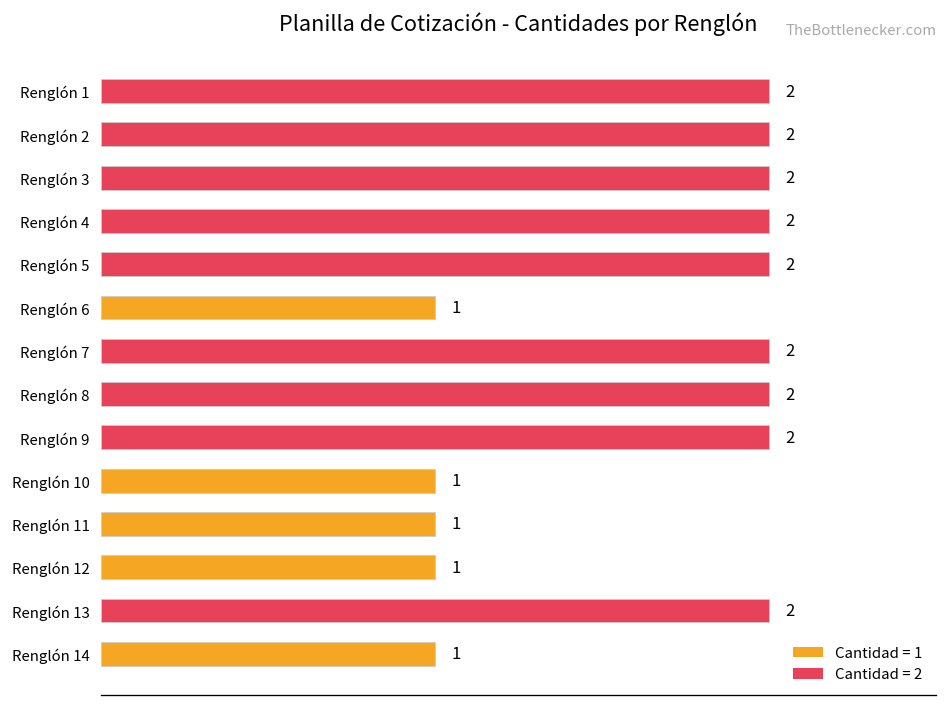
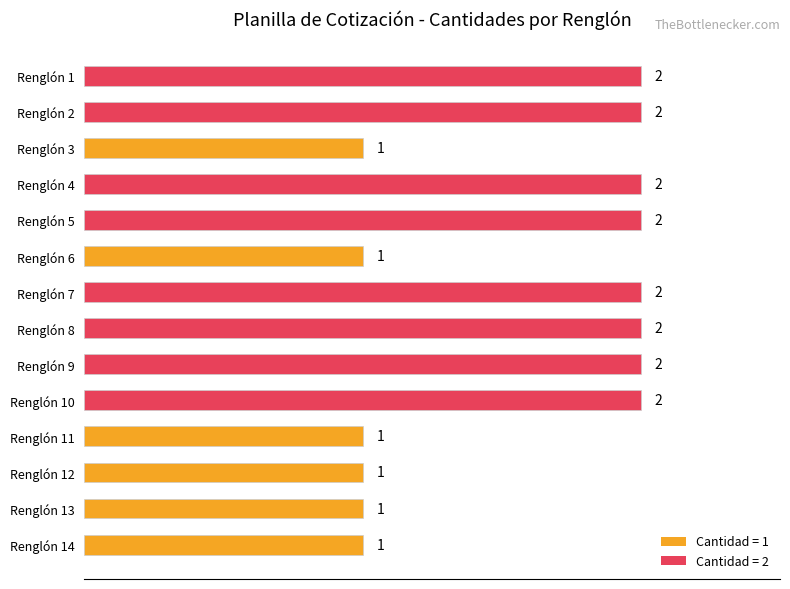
Renglón 3: 2 -> 1
Renglón 10: 1 -> 2
Renglón 13: 2 -> 1
